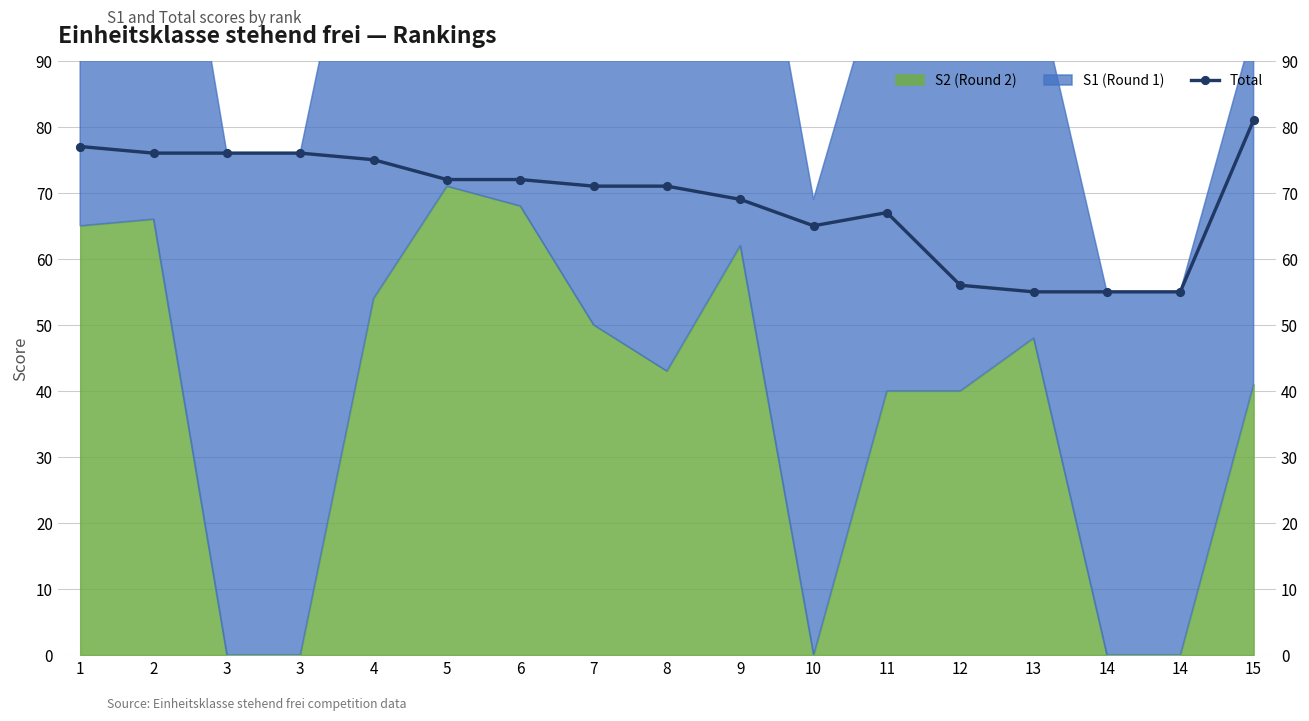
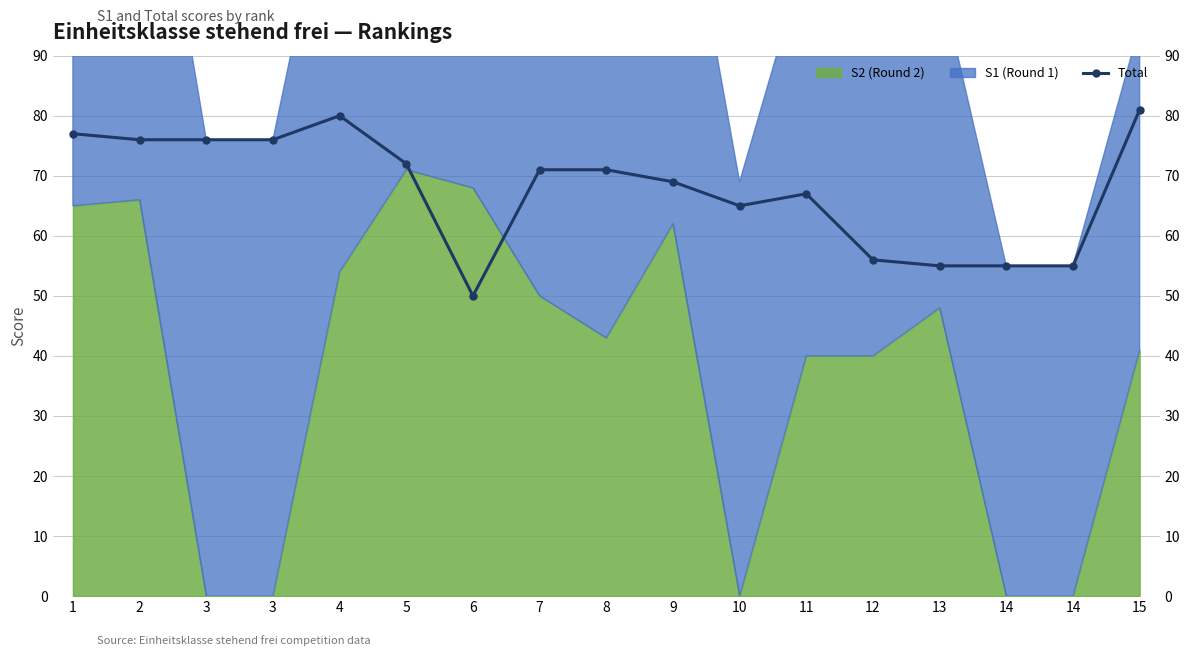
Total, 4: 75 -> 80
Total, 6: 72 -> 50
